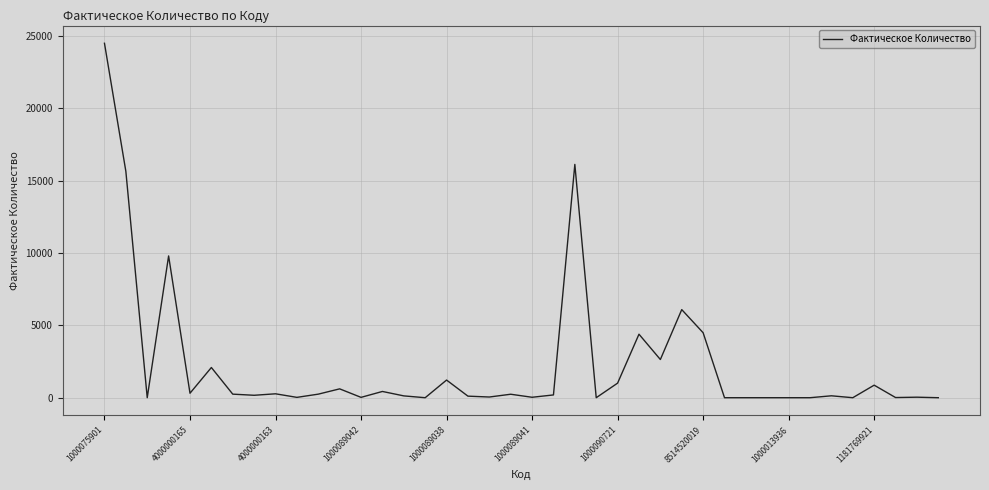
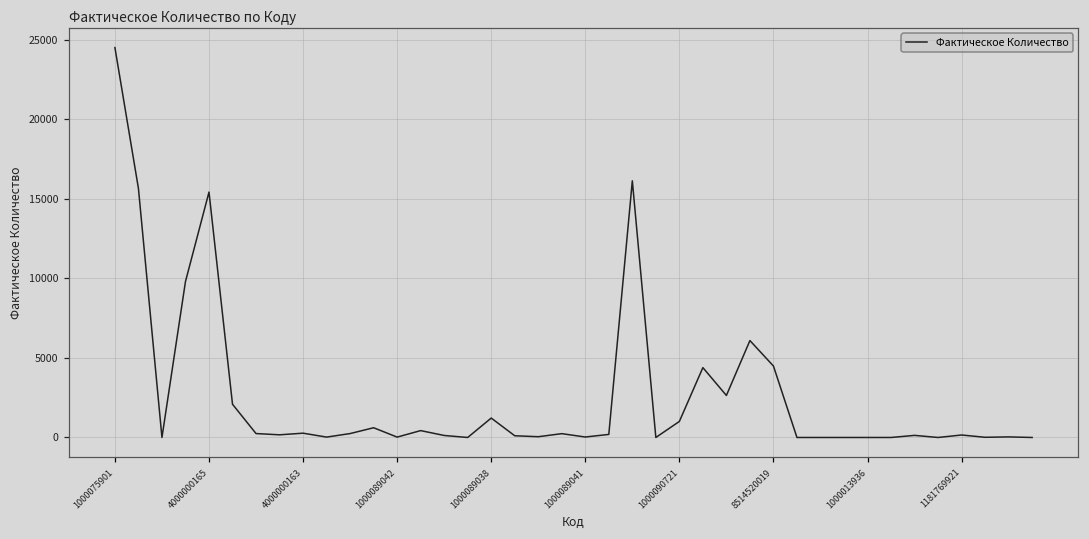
4000000165: 300 -> 15400
1181769921: 900 -> 200
